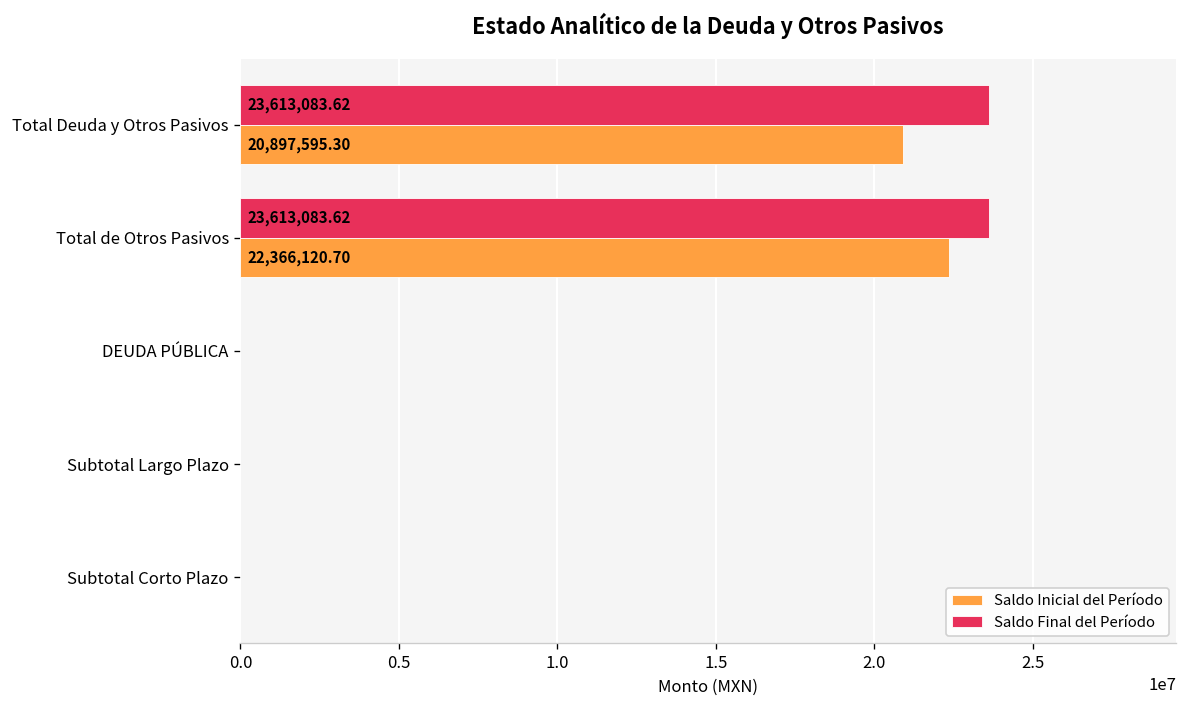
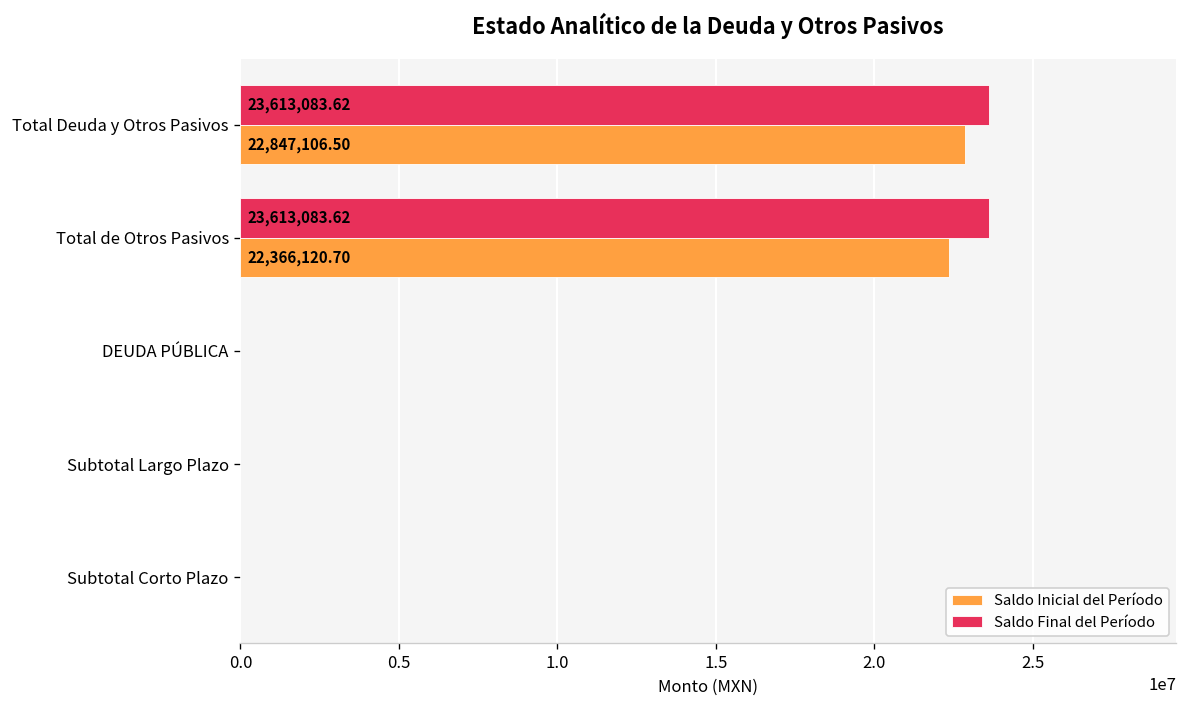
Saldo Inicial del Período, Total Deuda y Otros Pasivos: 20,897,595.30 -> 22,847,106.50
